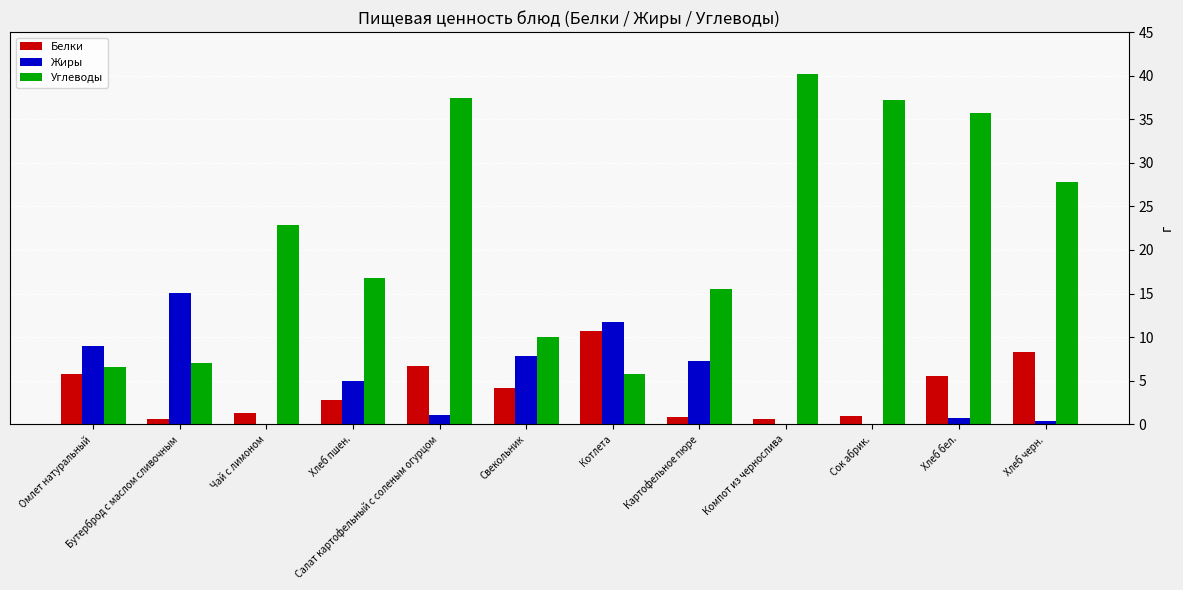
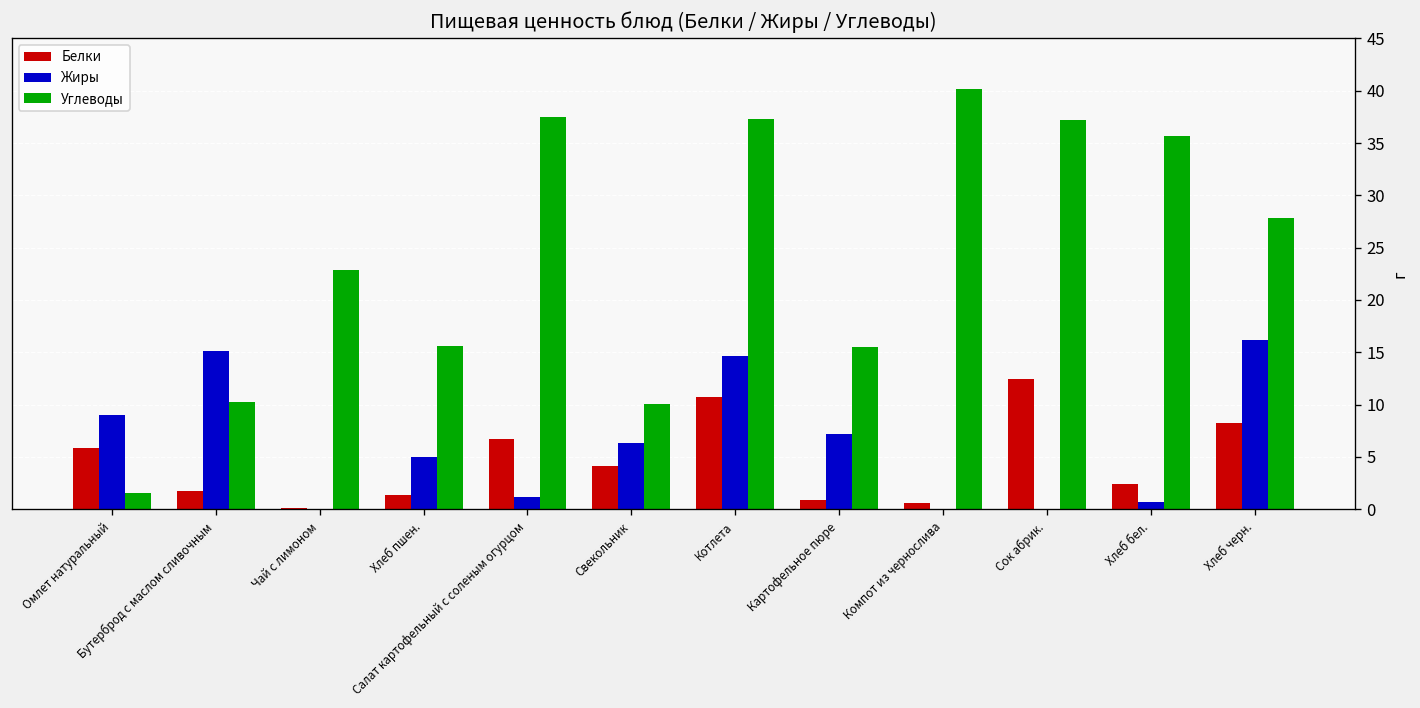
Углеводы, Омлет натуральный: 7 -> 2
Белки, Бутерброд с маслом сливочным: 1 -> 2
Углеводы, Бутерброд с маслом сливочным: 7 -> 10
Белки, Чай с лимоном: 1 -> 0
Белки, Хлеб пшен.: 3 -> 1
Углеводы, Хлеб пшен.: 17 -> 16
Жиры, Свекольник: 8 -> 6
Жиры, Котлета: 12 -> 15
Углеводы, Котлета: 6 -> 37
Белки, Сок абрик.: 1 -> 12
Белки, Хлеб бел.: 6 -> 2
Жиры, Хлеб черн.: 0 -> 16
